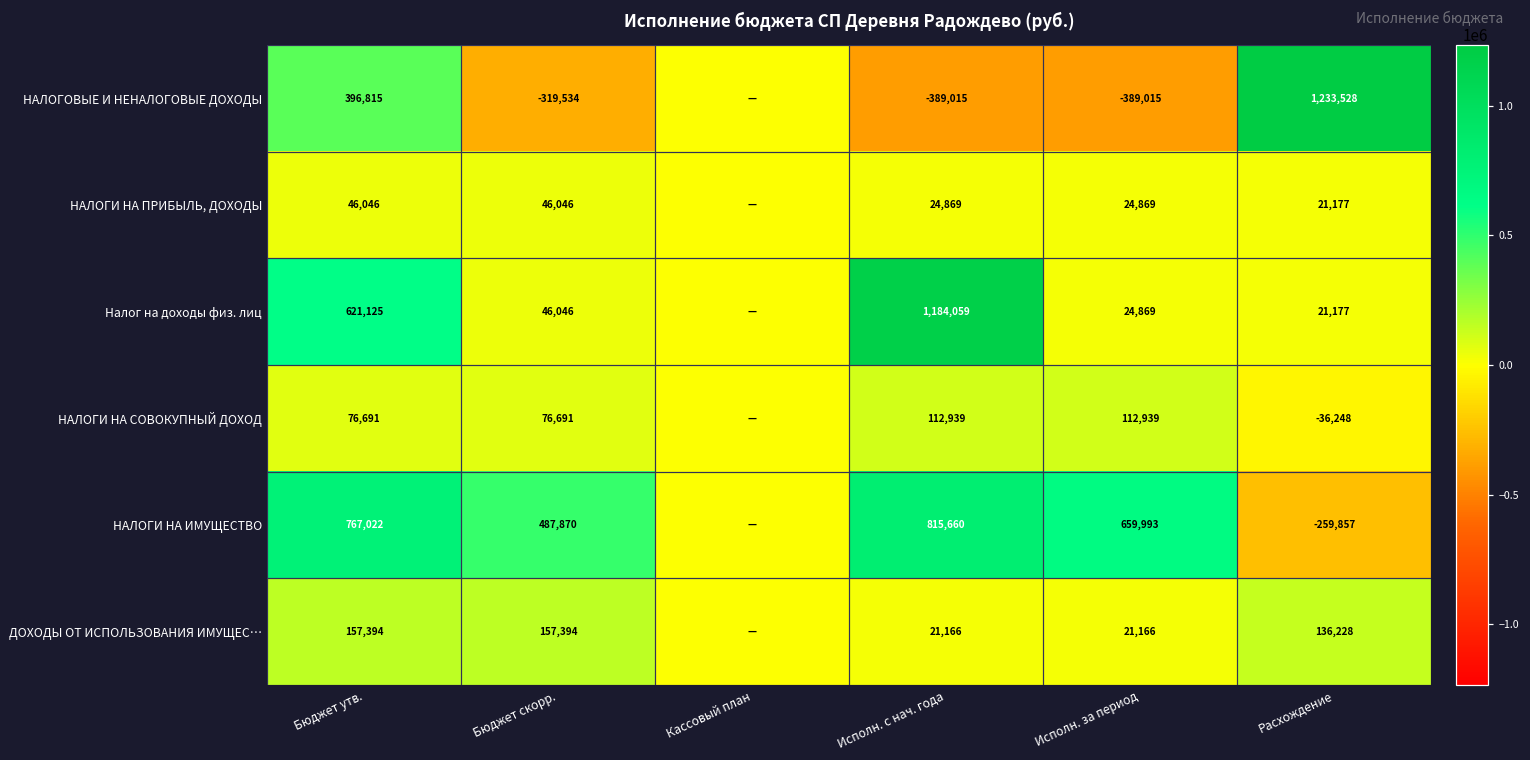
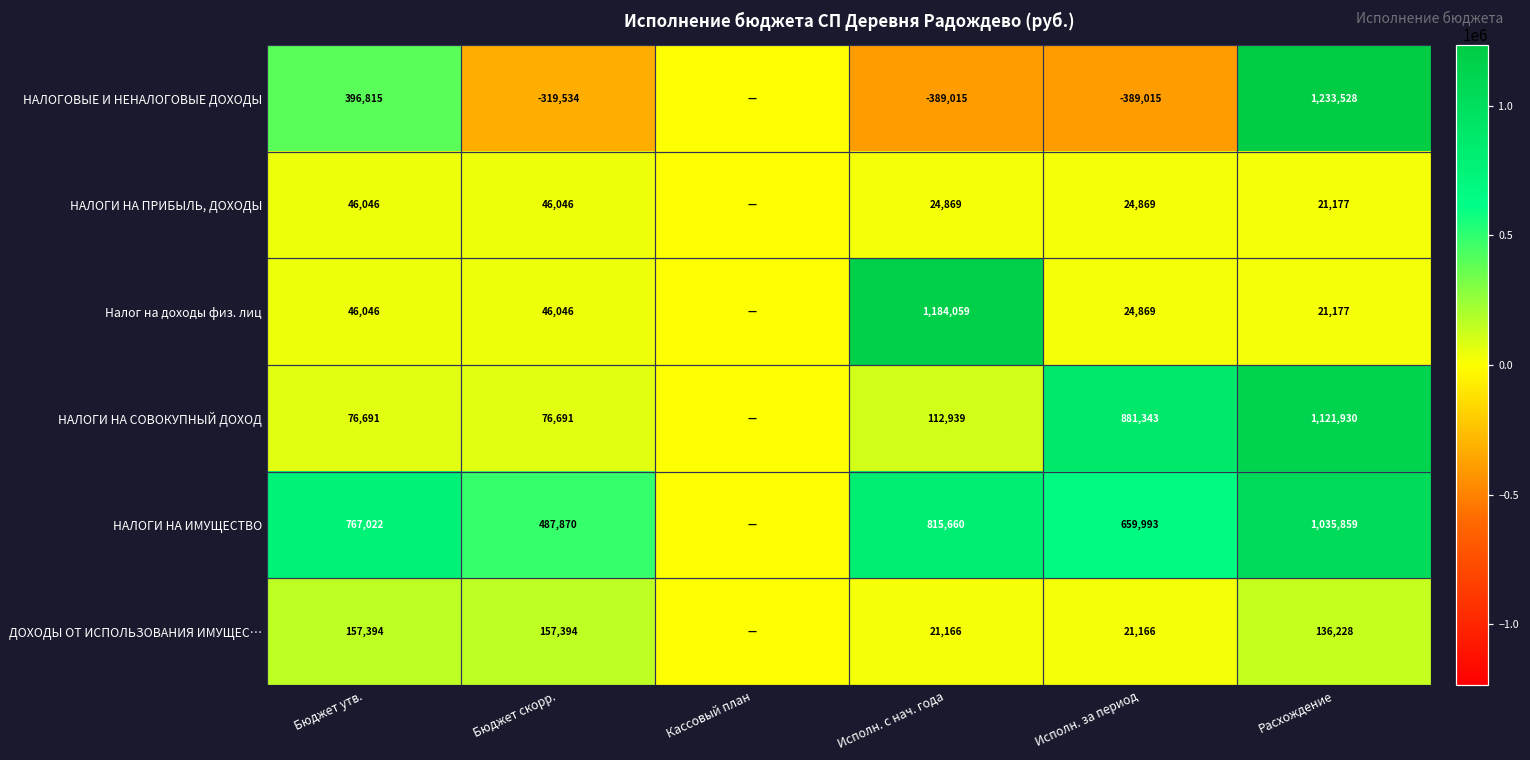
Налог на доходы физ. лиц, Бюджет утв.: 621,125 -> 46,046
НАЛОГИ НА СОВОКУПНЫЙ ДОХОД, Исполн. за период: 112,939 -> 881,343
НАЛОГИ НА СОВОКУПНЫЙ ДОХОД, Расхождение: -36,248 -> 1,121,930
НАЛОГИ НА ИМУЩЕСТВО, Расхождение: -259,857 -> 1,035,859
